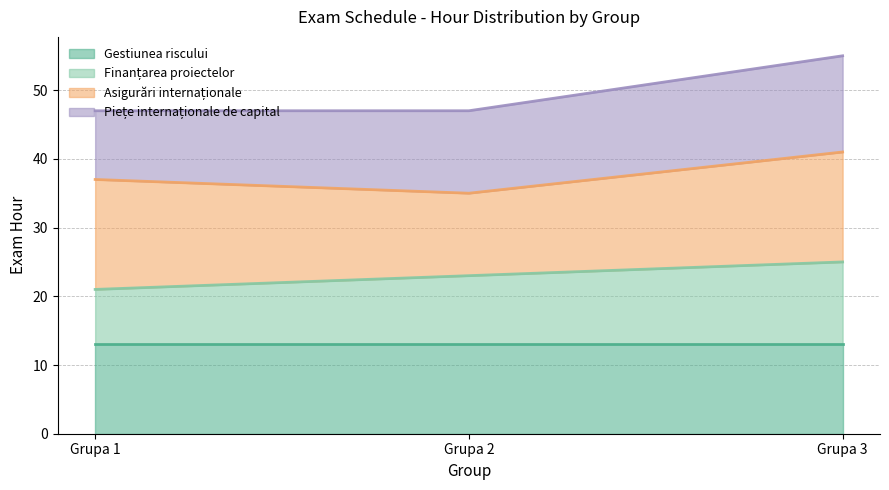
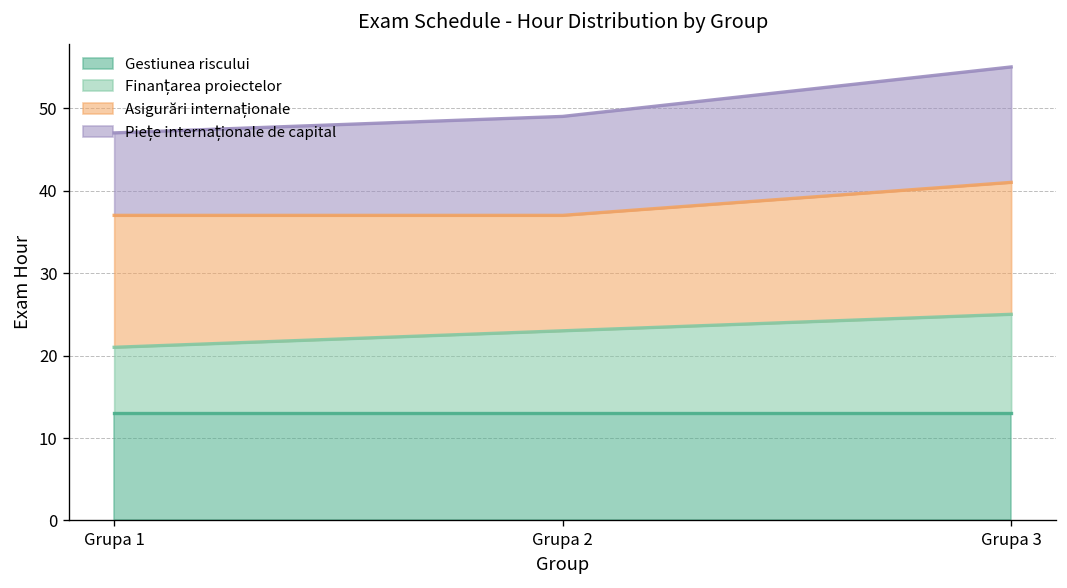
Asigurări internaționale, Grupa 2: 12 -> 14
